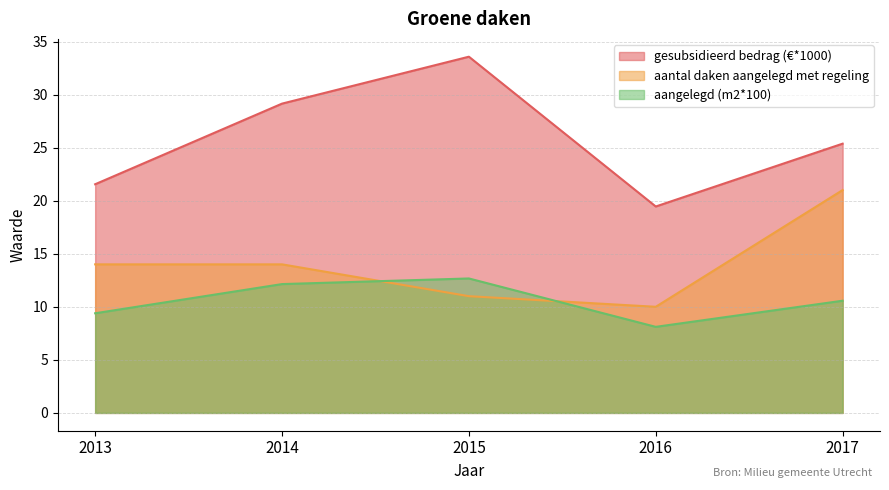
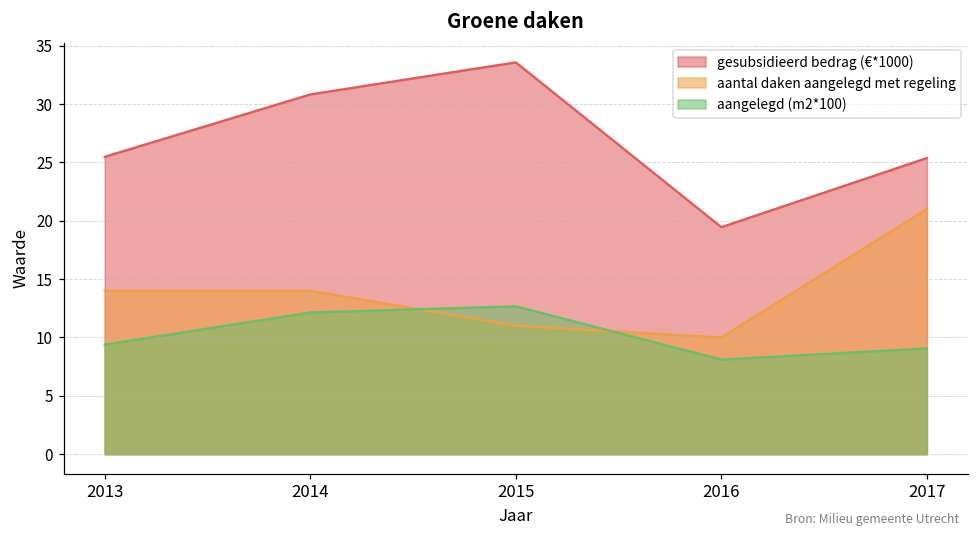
gesubsidieerd bedrag (€*1000), 2013: 21.5 -> 25.5
gesubsidieerd bedrag (€*1000), 2014: 29.1 -> 30.8
aangelegd (m2*100), 2017: 10.6 -> 9.1
